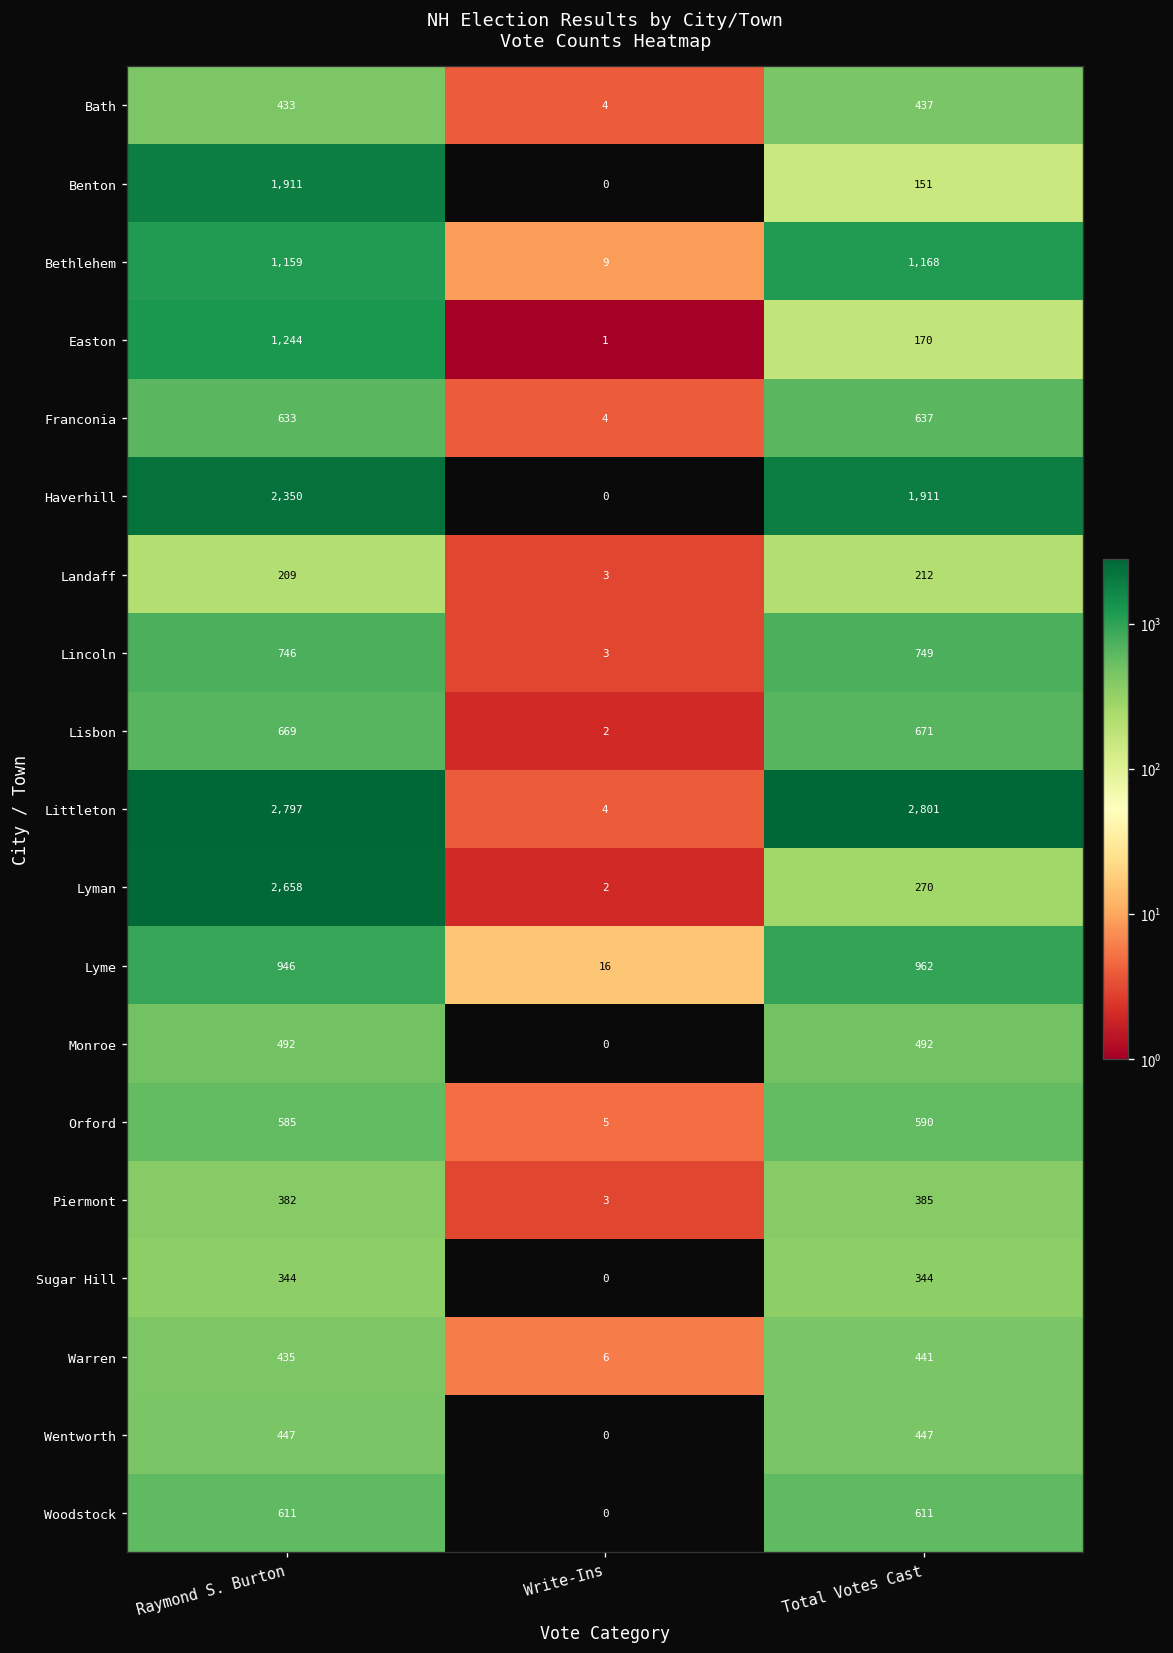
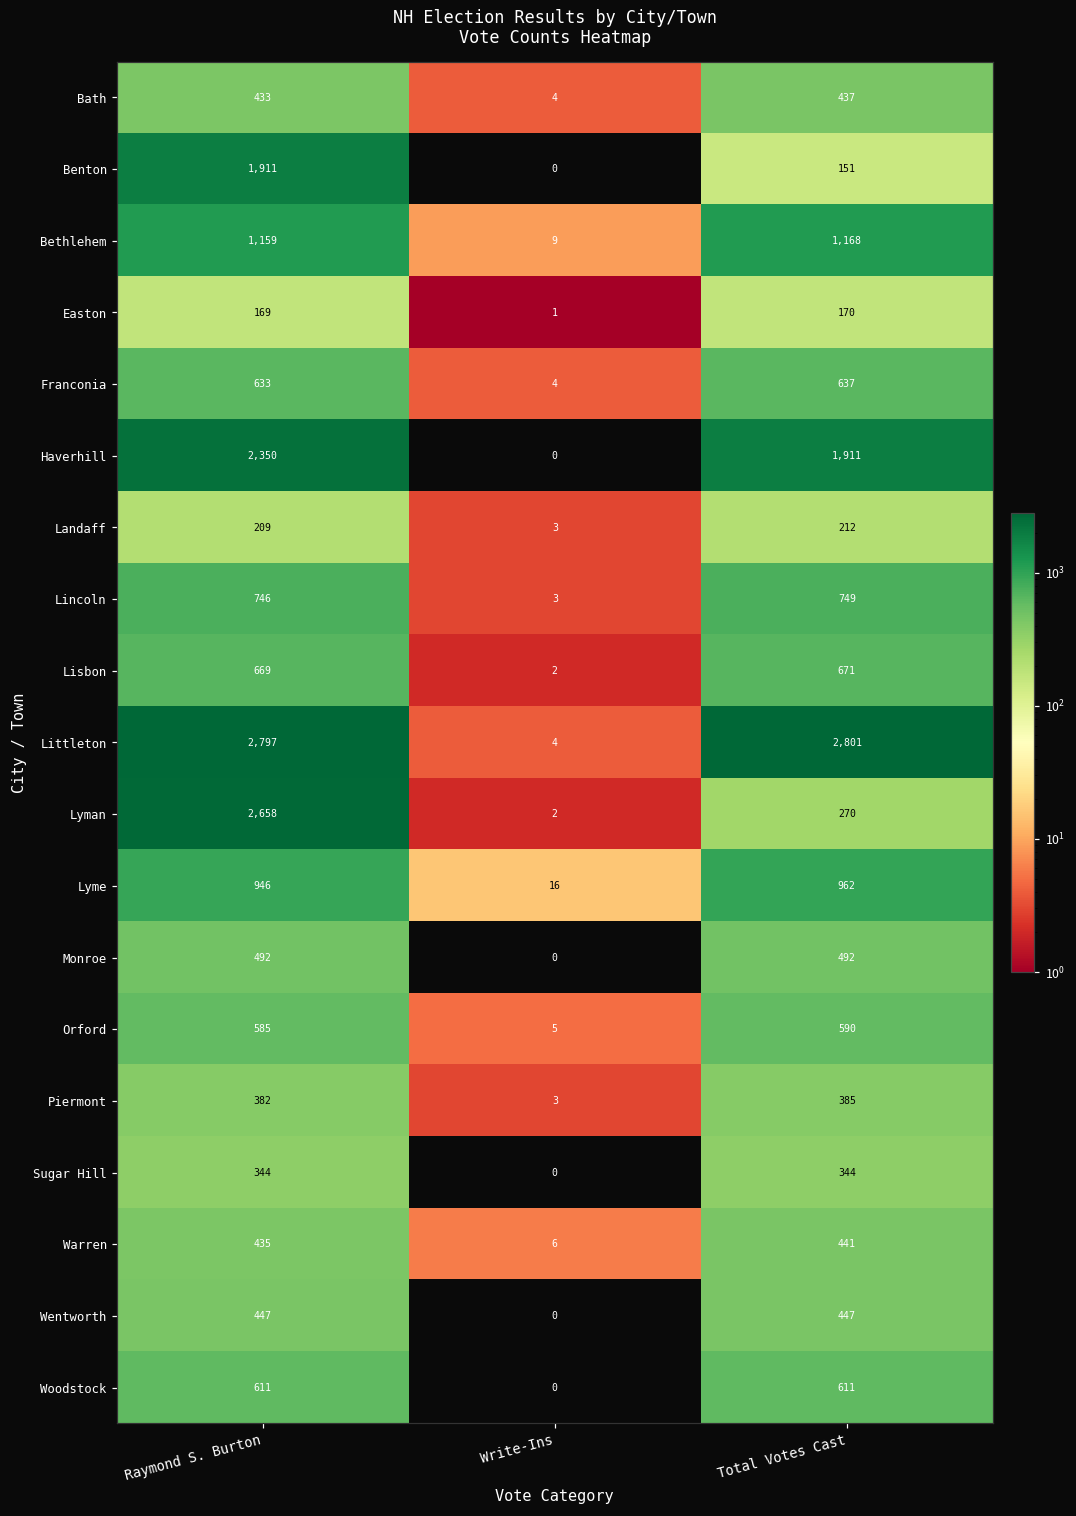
Easton, Raymond S. Burton: 1,244 -> 169
